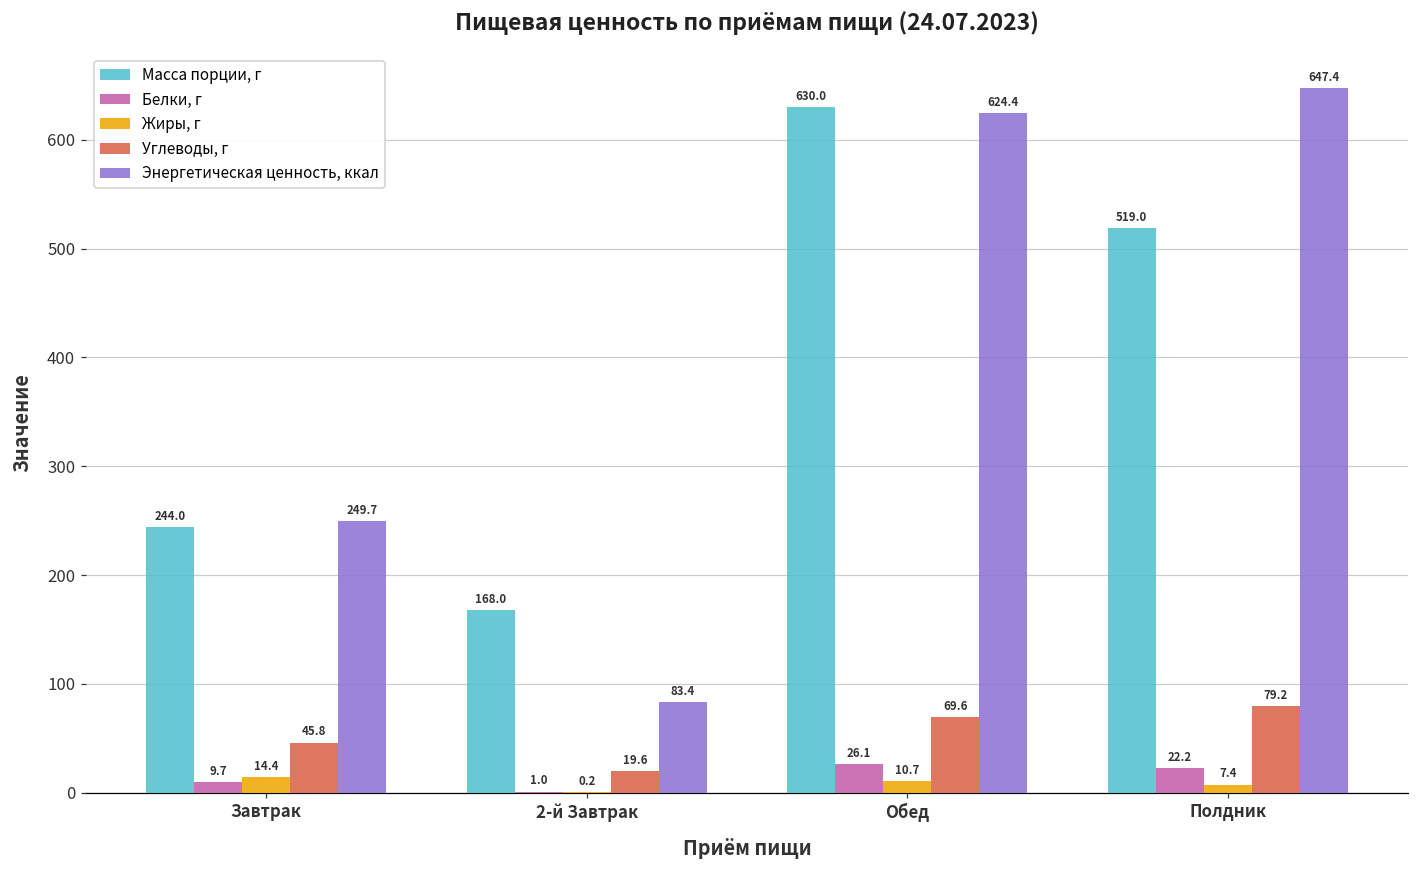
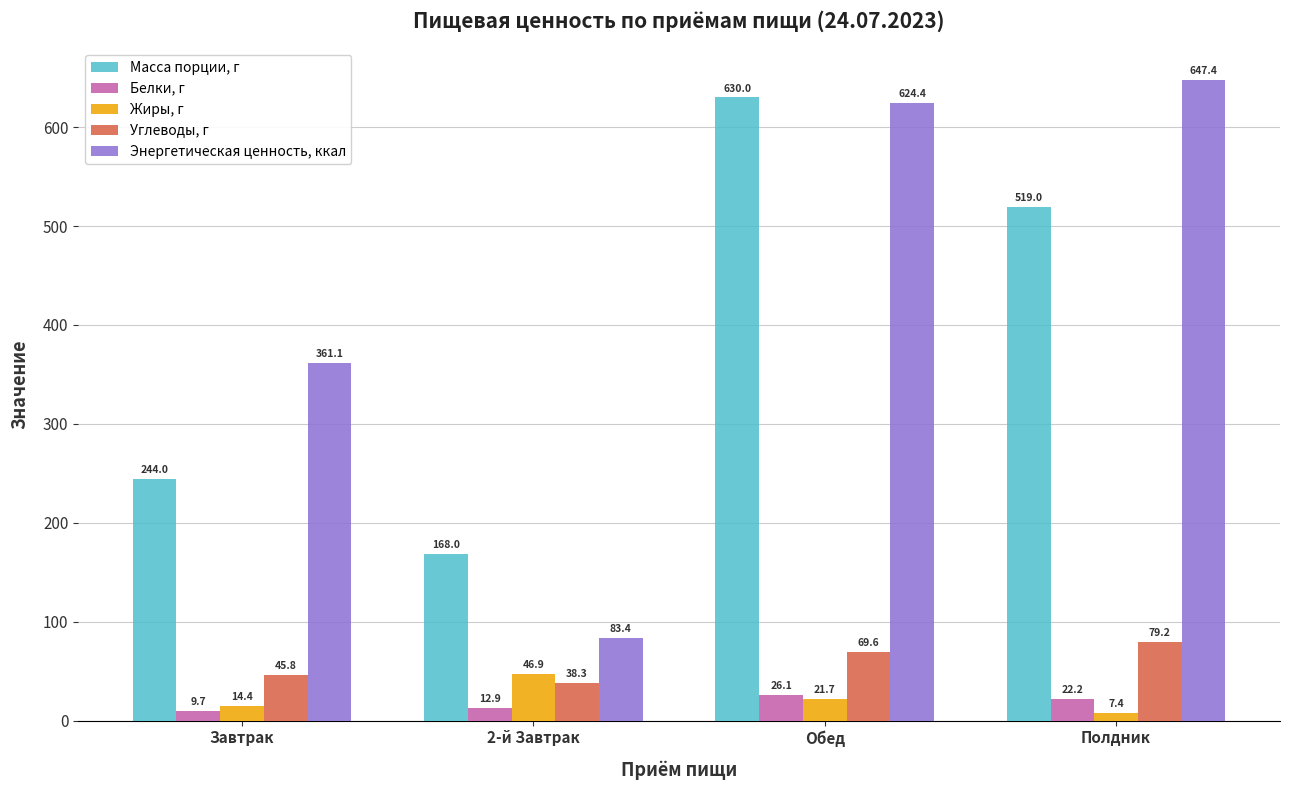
Энергетическая ценность, ккал, Завтрак: 249.7 -> 361.1
Белки, г, 2-й Завтрак: 1.0 -> 12.9
Жиры, г, 2-й Завтрак: 0.2 -> 46.9
Углеводы, г, 2-й Завтрак: 19.6 -> 38.3
Жиры, г, Обед: 10.7 -> 21.7
